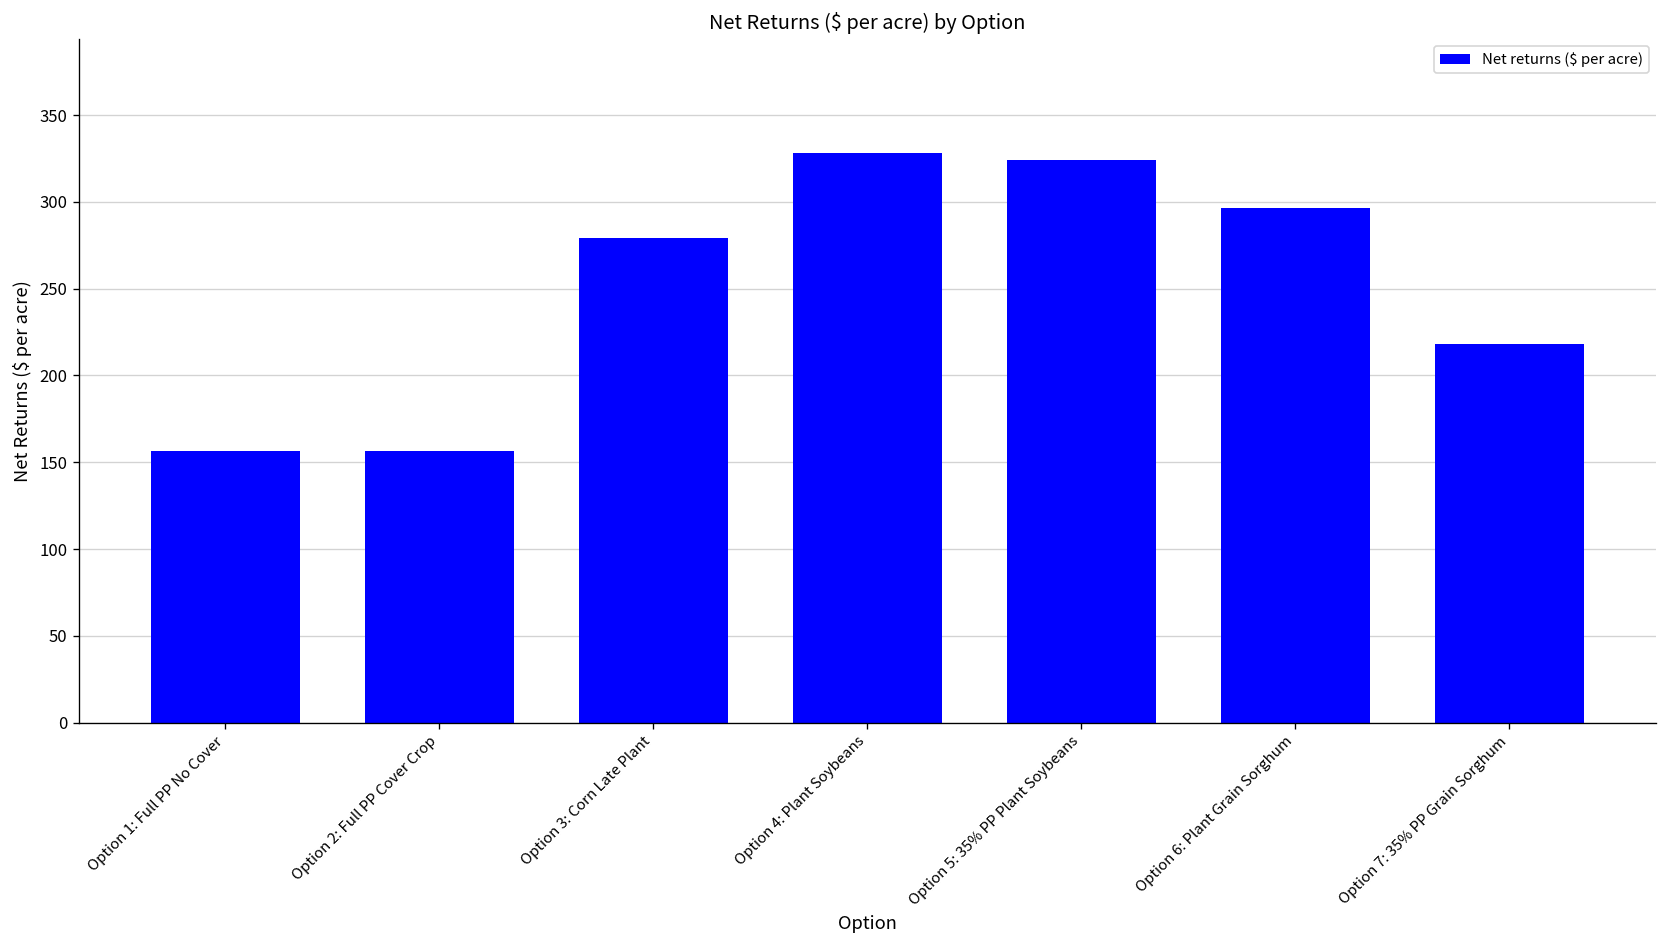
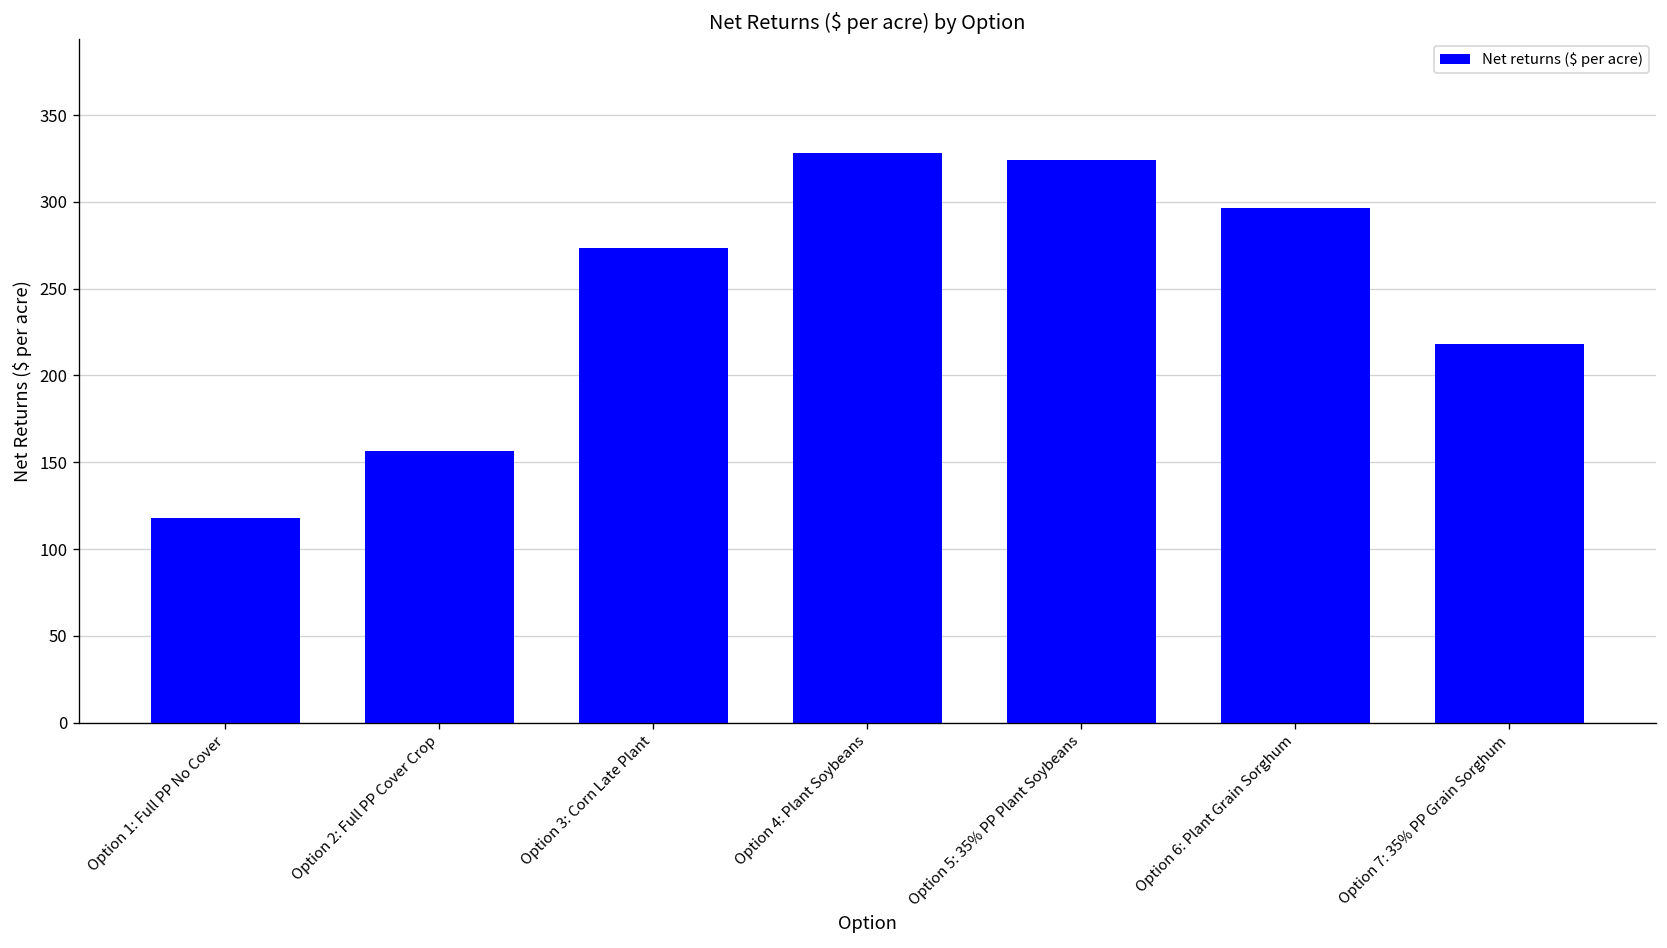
Option 1: Full PP No Cover: 157 -> 118
Option 3: Corn Late Plant: 279 -> 273
